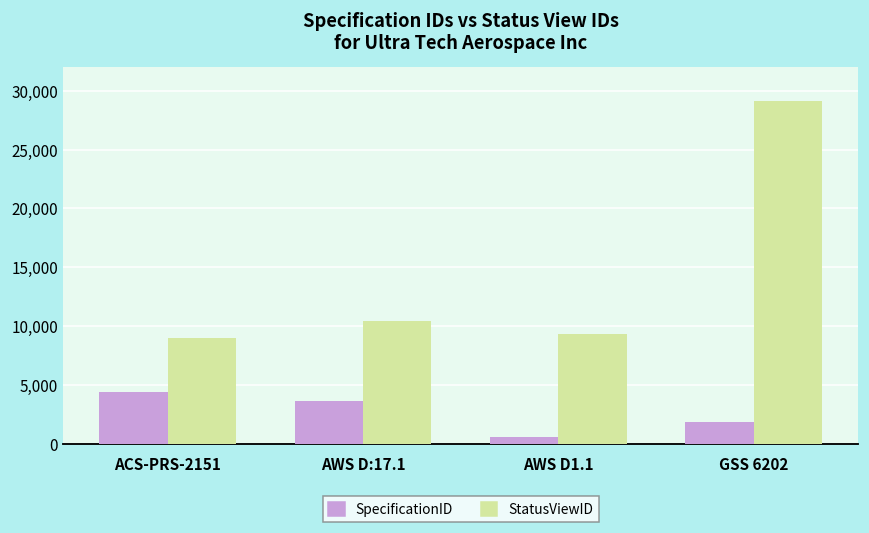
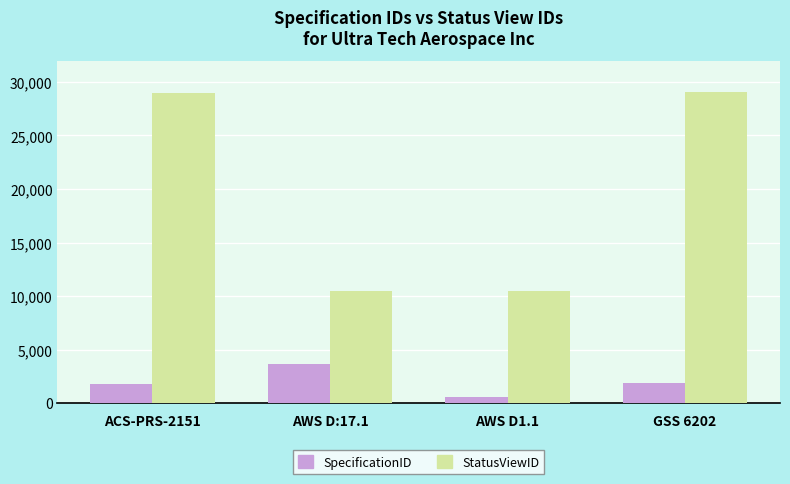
SpecificationID, ACS-PRS-2151: 4,400 -> 1,800
StatusViewID, ACS-PRS-2151: 9,000 -> 29,000
StatusViewID, AWS D1.1: 9,300 -> 10,400
